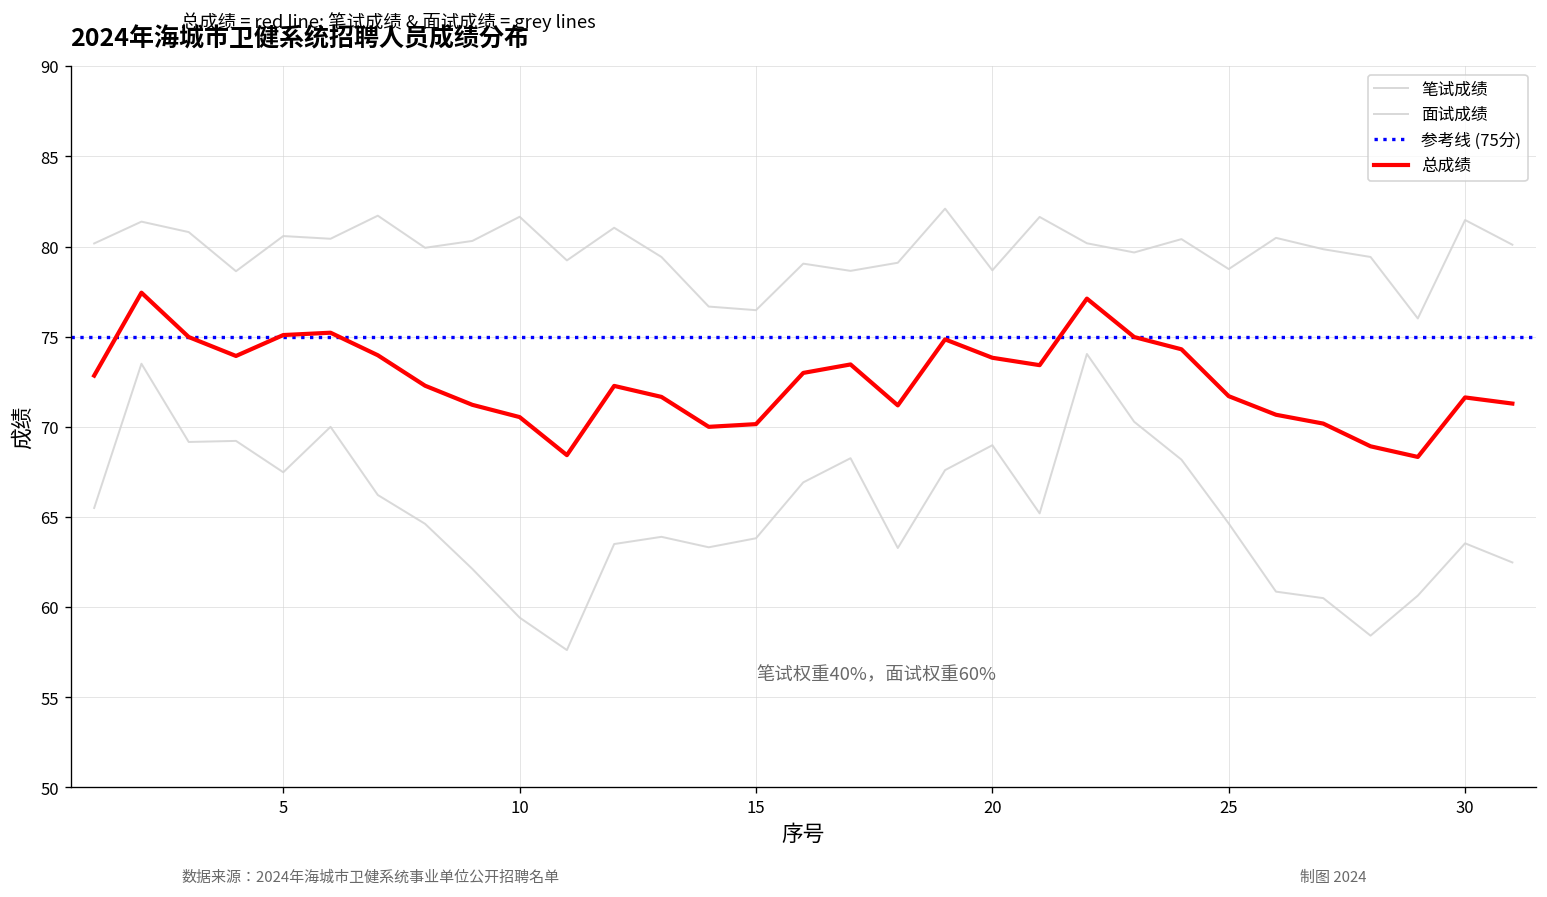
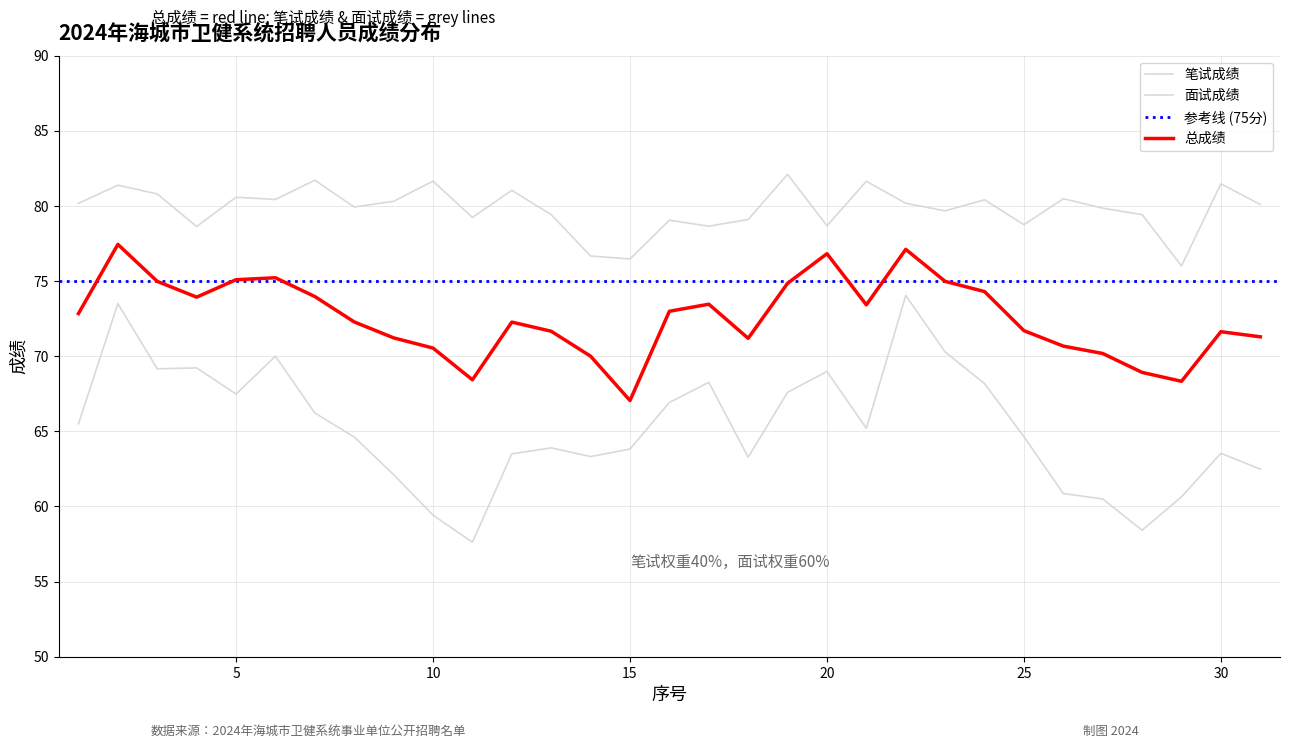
总成绩, 15: 70.2 -> 67.1
总成绩, 20: 73.8 -> 76.8
